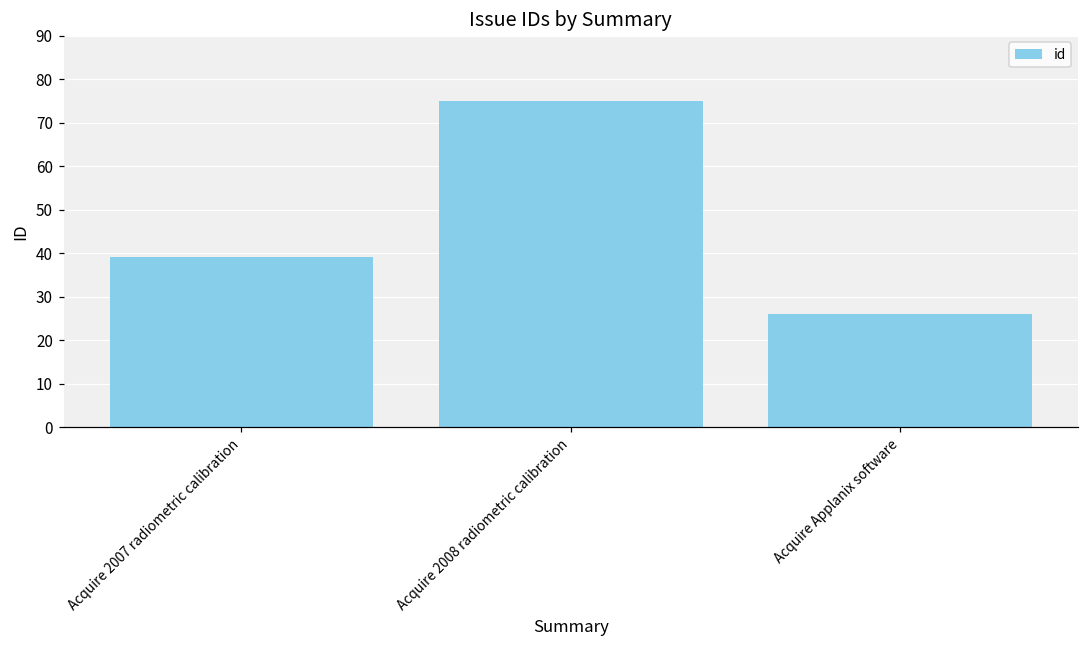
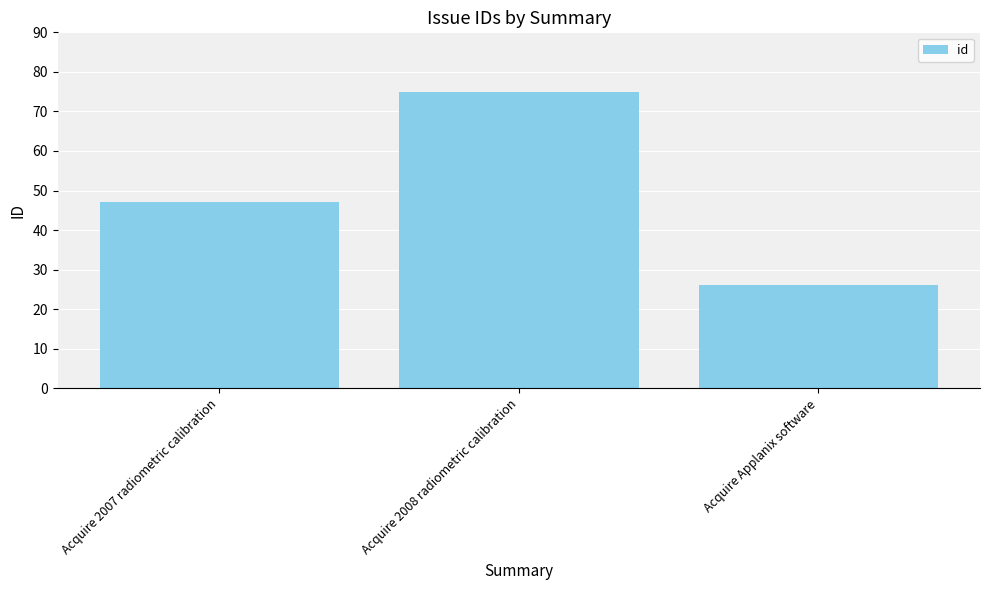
Acquire 2007 radiometric calibration: 39 -> 47
